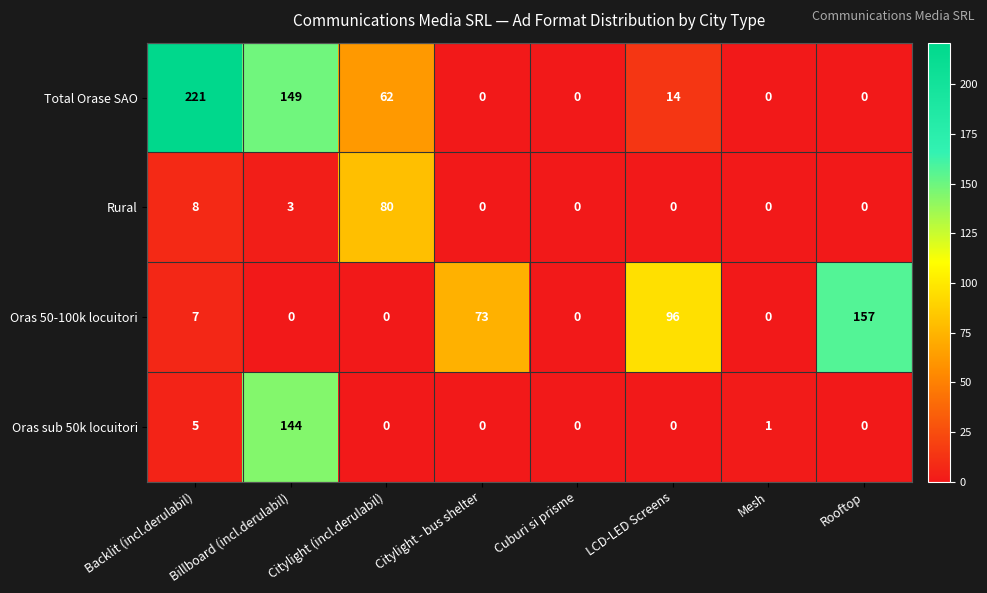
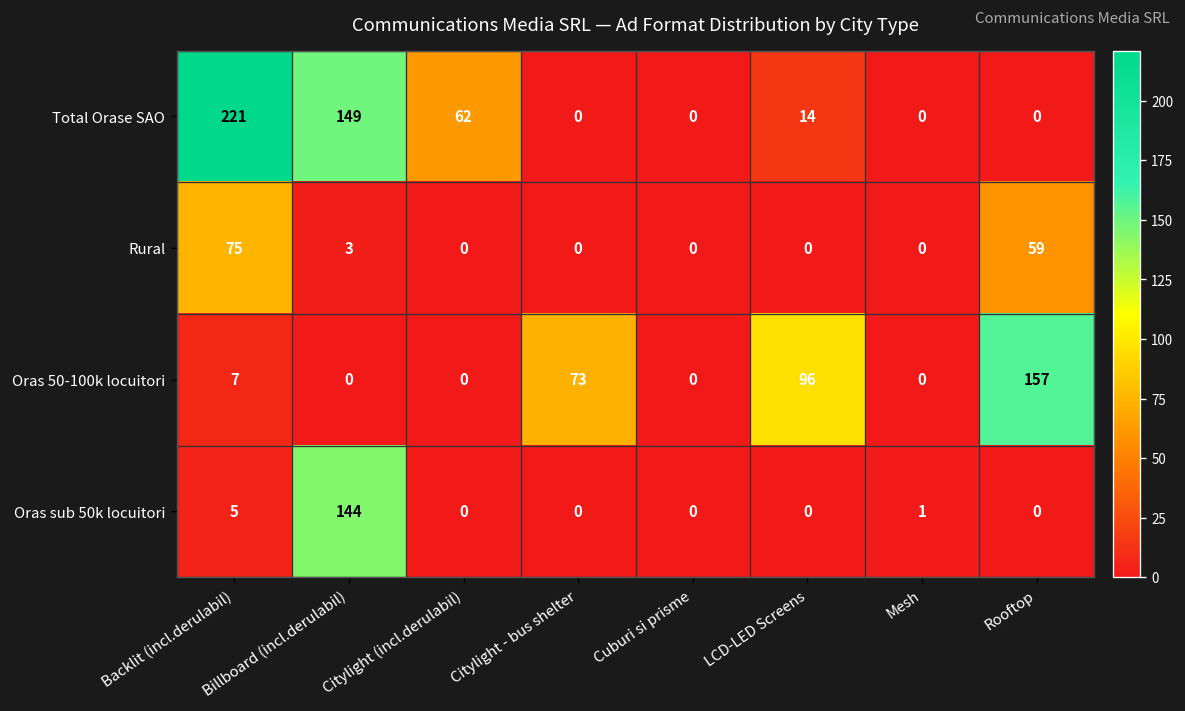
Rural, Backlit (incl.derulabil): 8 -> 75
Rural, Citylight (incl.derulabil): 80 -> 0
Rural, Rooftop: 0 -> 59
